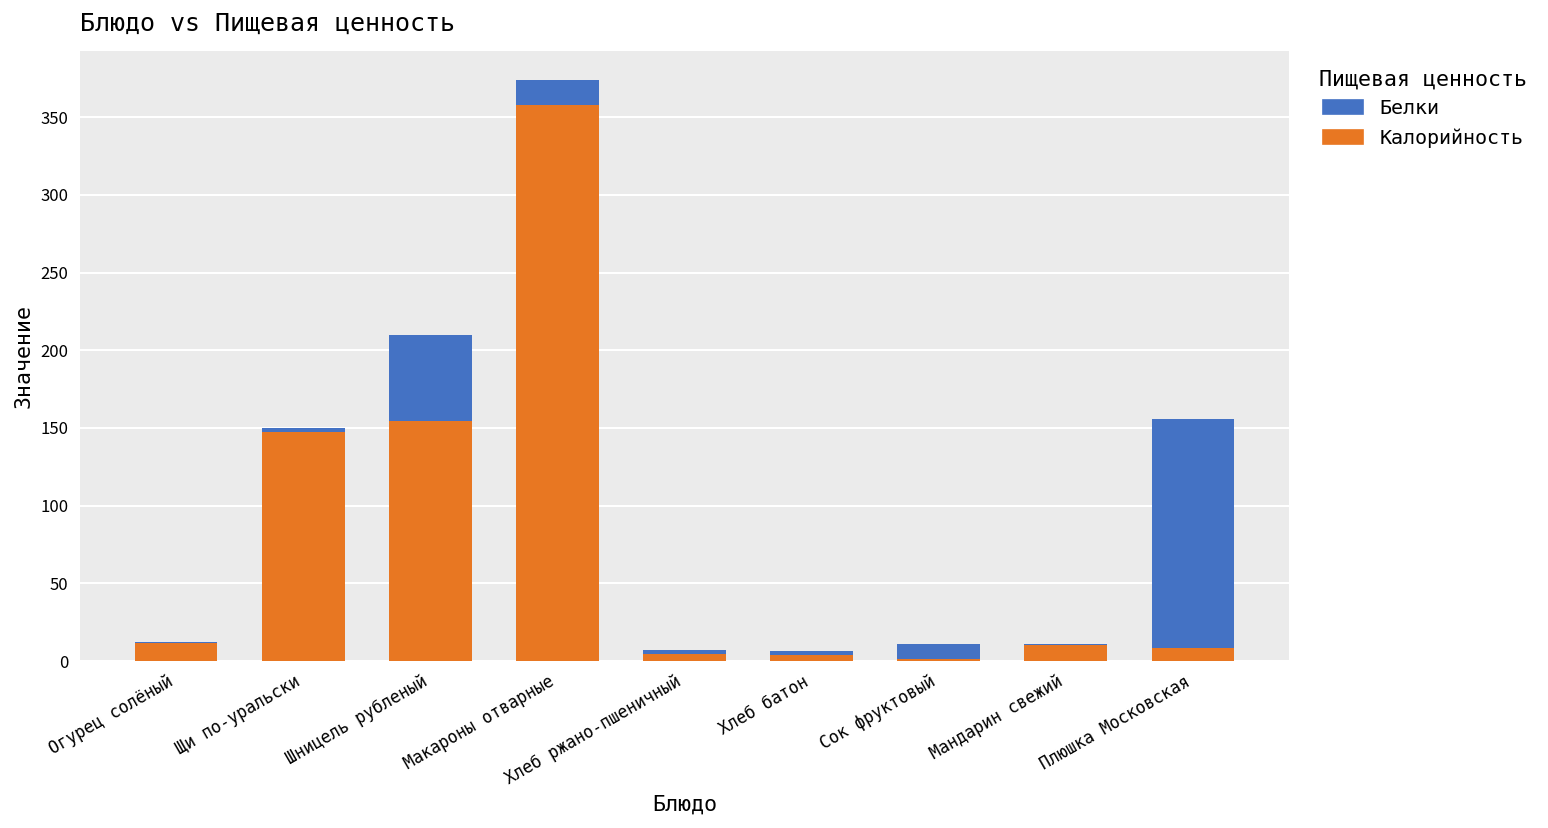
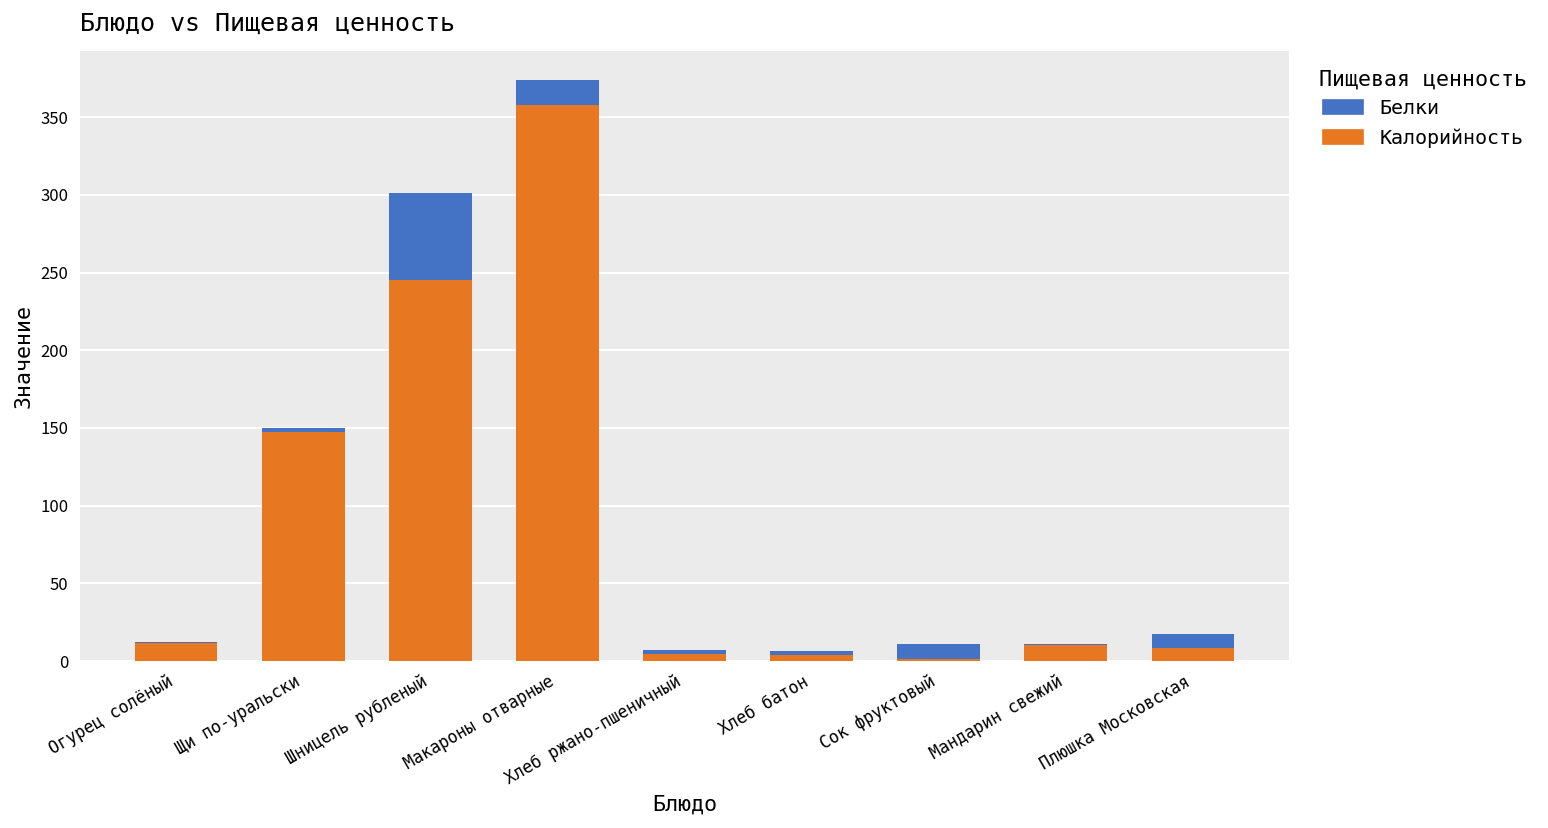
Калорийность, Шницель рубленый: 154 -> 246
Белки, Плюшка Московская: 147 -> 9
